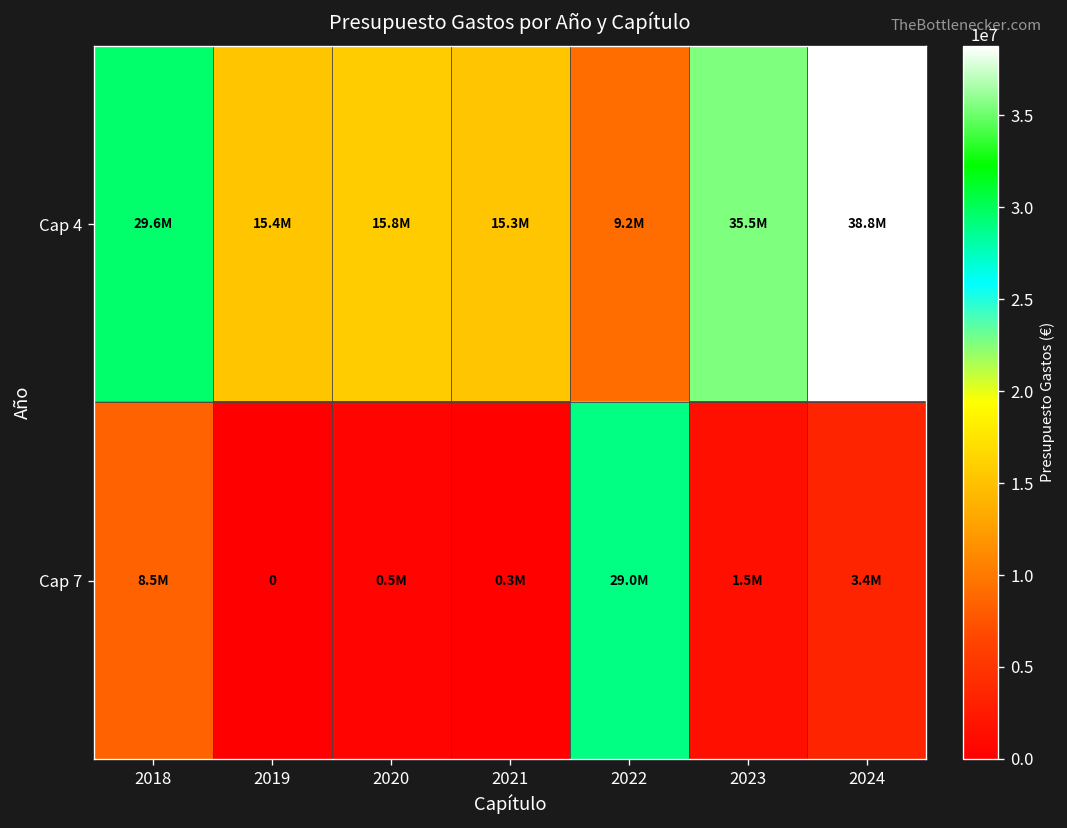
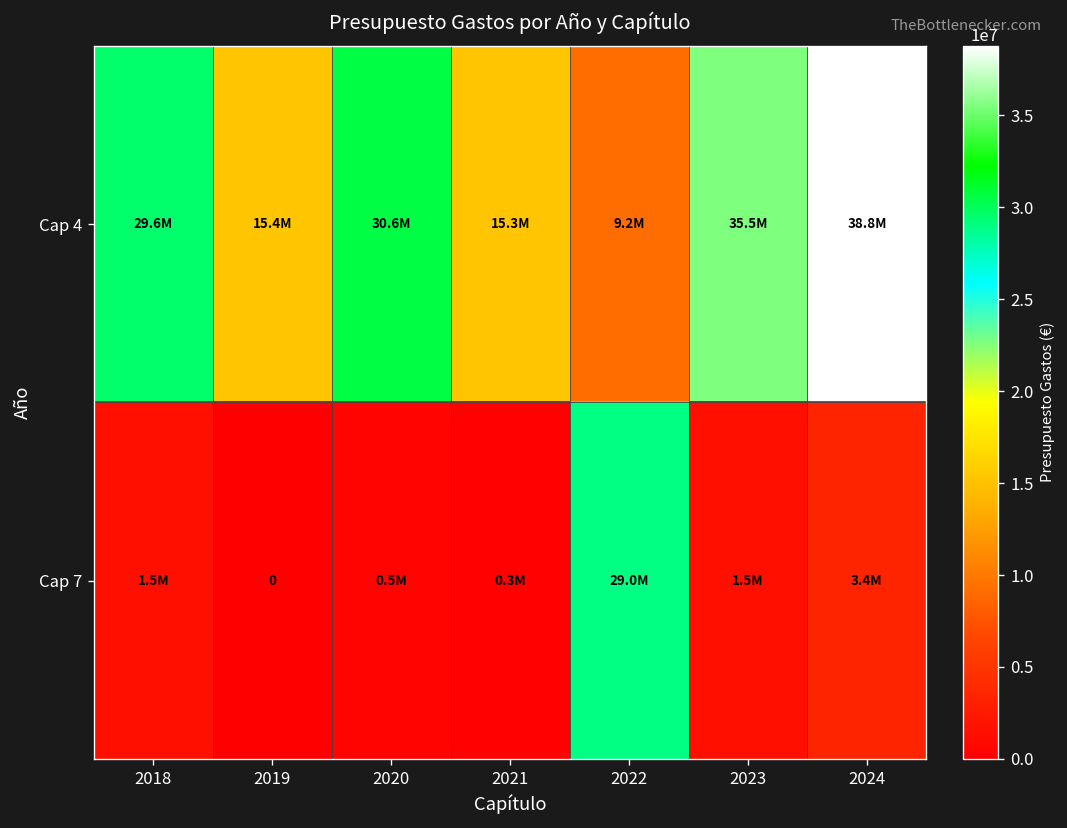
Cap 4, 2020: 15.8M -> 30.6M
Cap 7, 2018: 8.5M -> 1.5M
